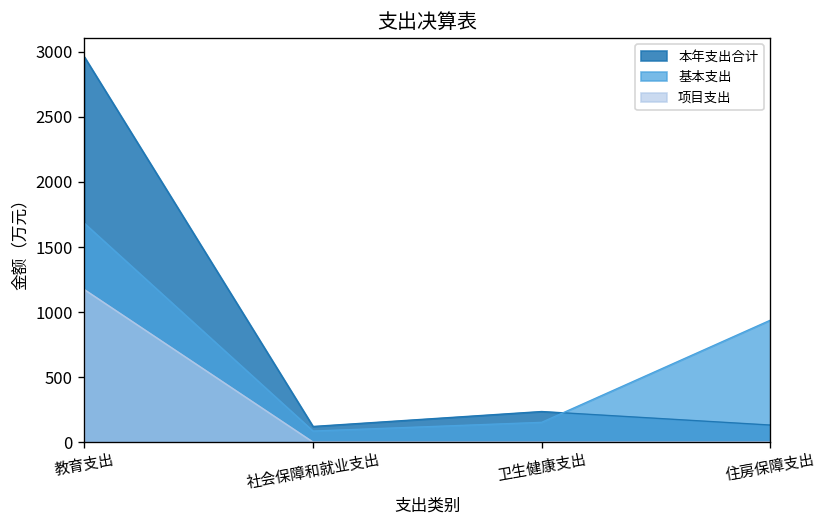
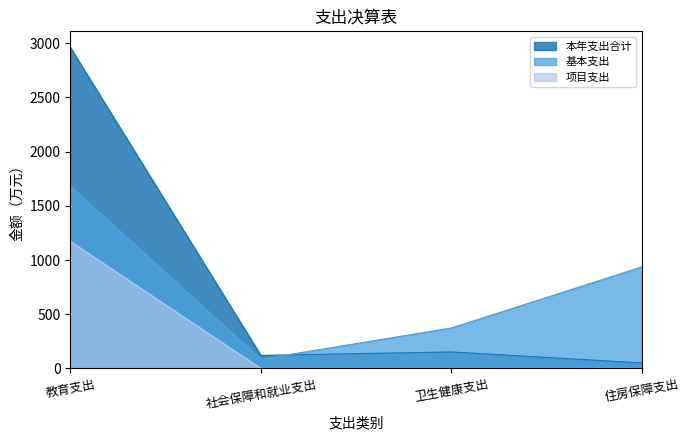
本年支出合计, 卫生健康支出: 230 -> 150
基本支出, 卫生健康支出: 150 -> 370
本年支出合计, 住房保障支出: 130 -> 50
